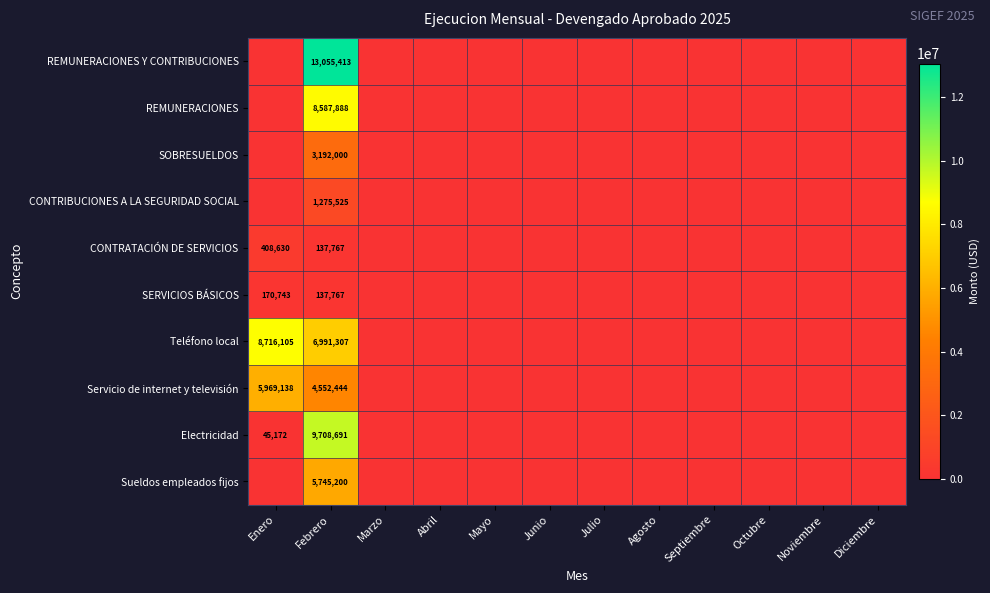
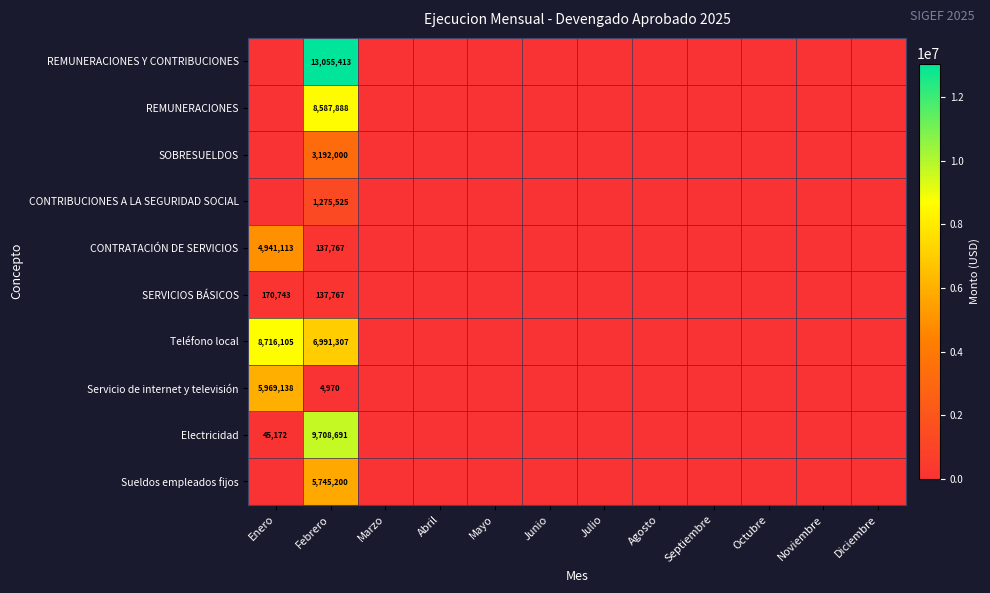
CONTRATACIÓN DE SERVICIOS, Enero: 408,630 -> 4,941,113
Servicio de internet y televisión, Febrero: 4,552,444 -> 4,970
